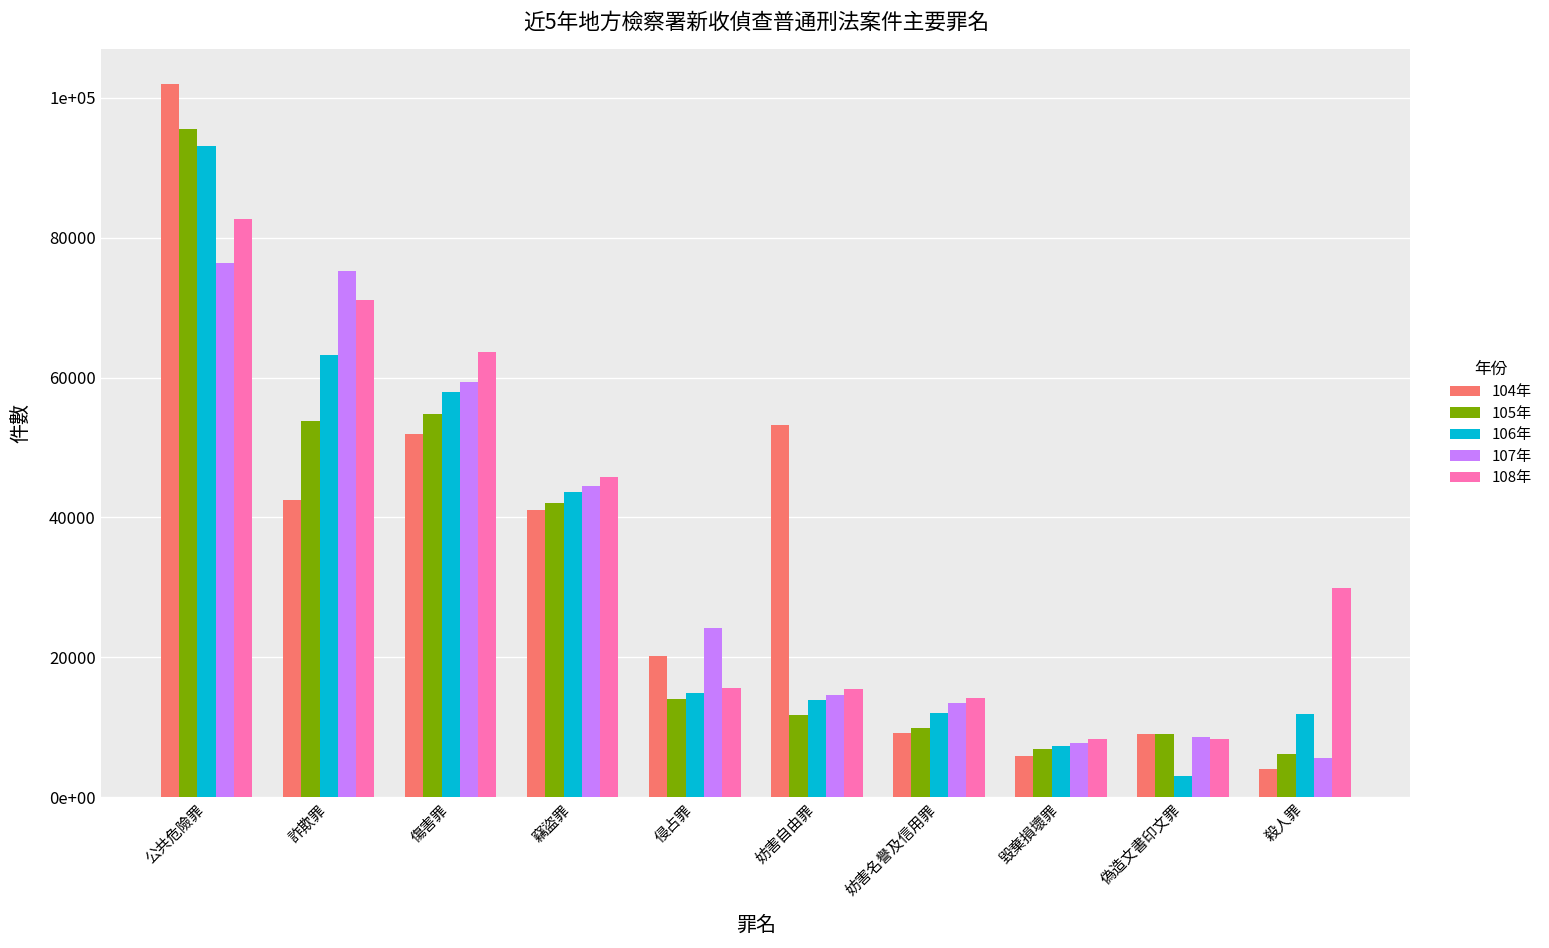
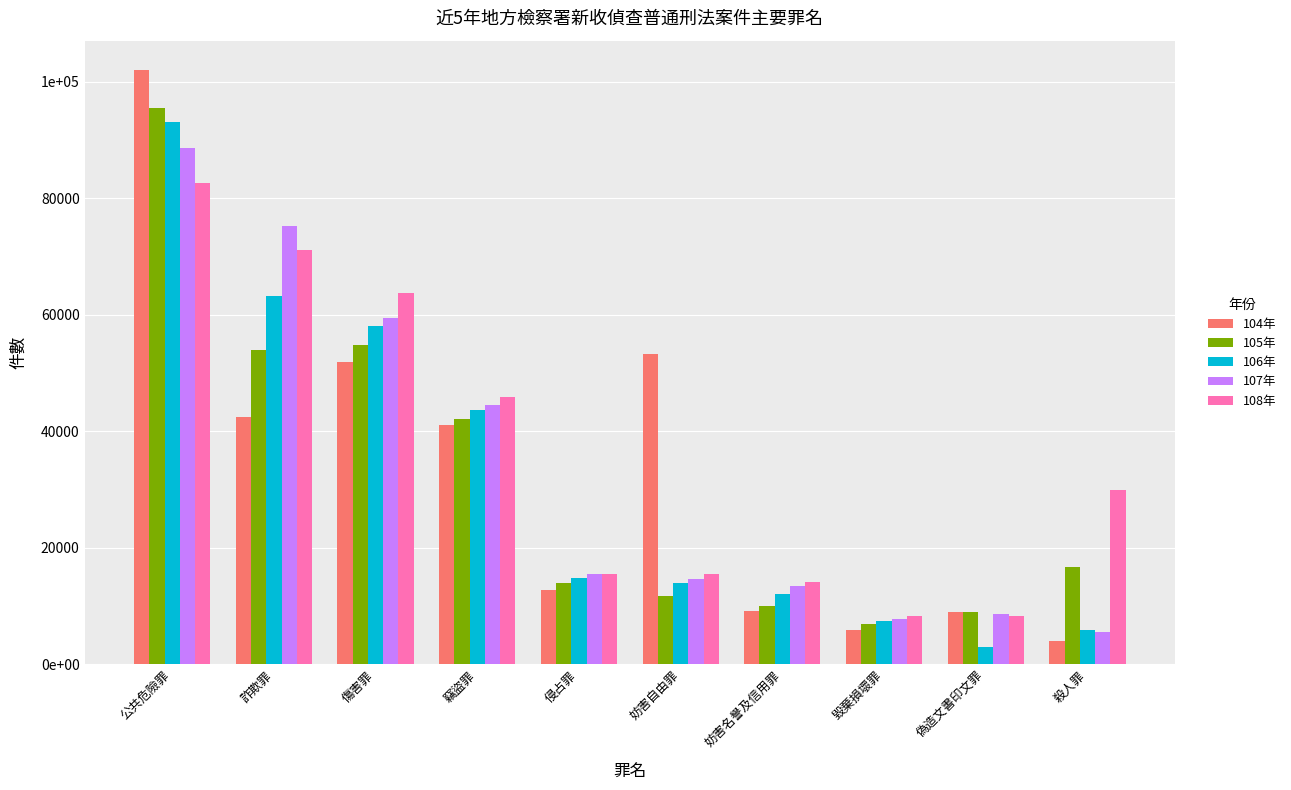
107年, 公共危險罪: 76000 -> 89000
104年, 侵占罪: 20000 -> 13000
107年, 侵占罪: 24000 -> 15000
105年, 殺人罪: 6000 -> 17000
106年, 殺人罪: 12000 -> 6000
